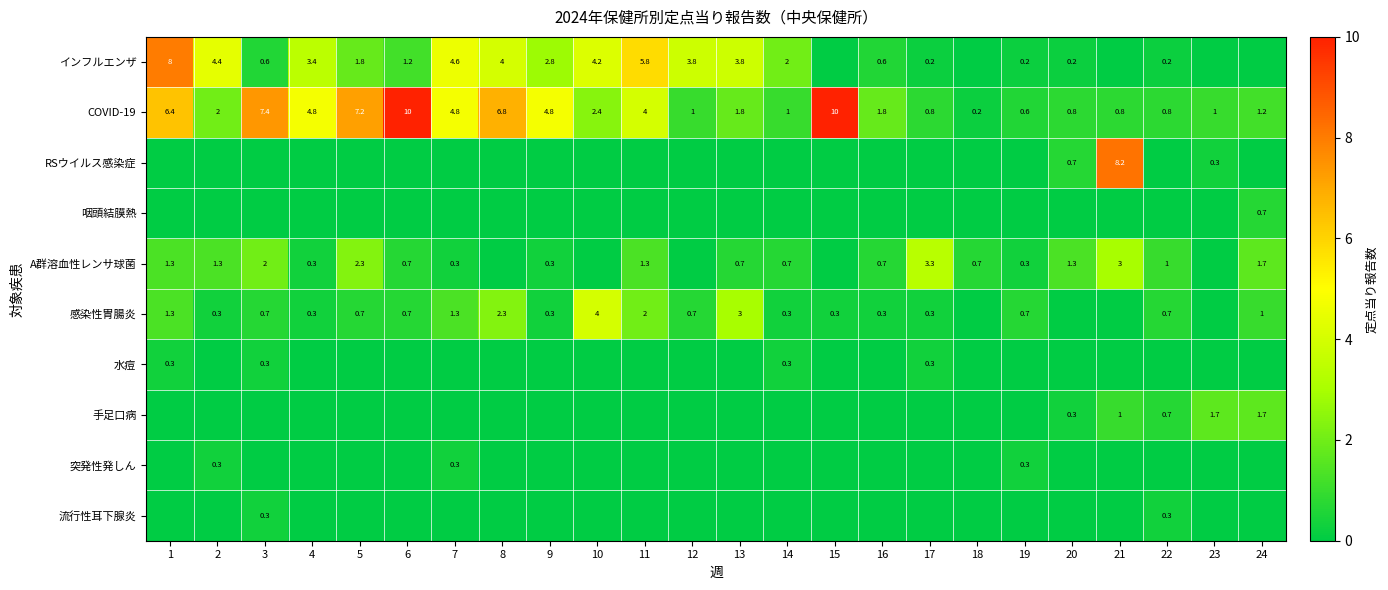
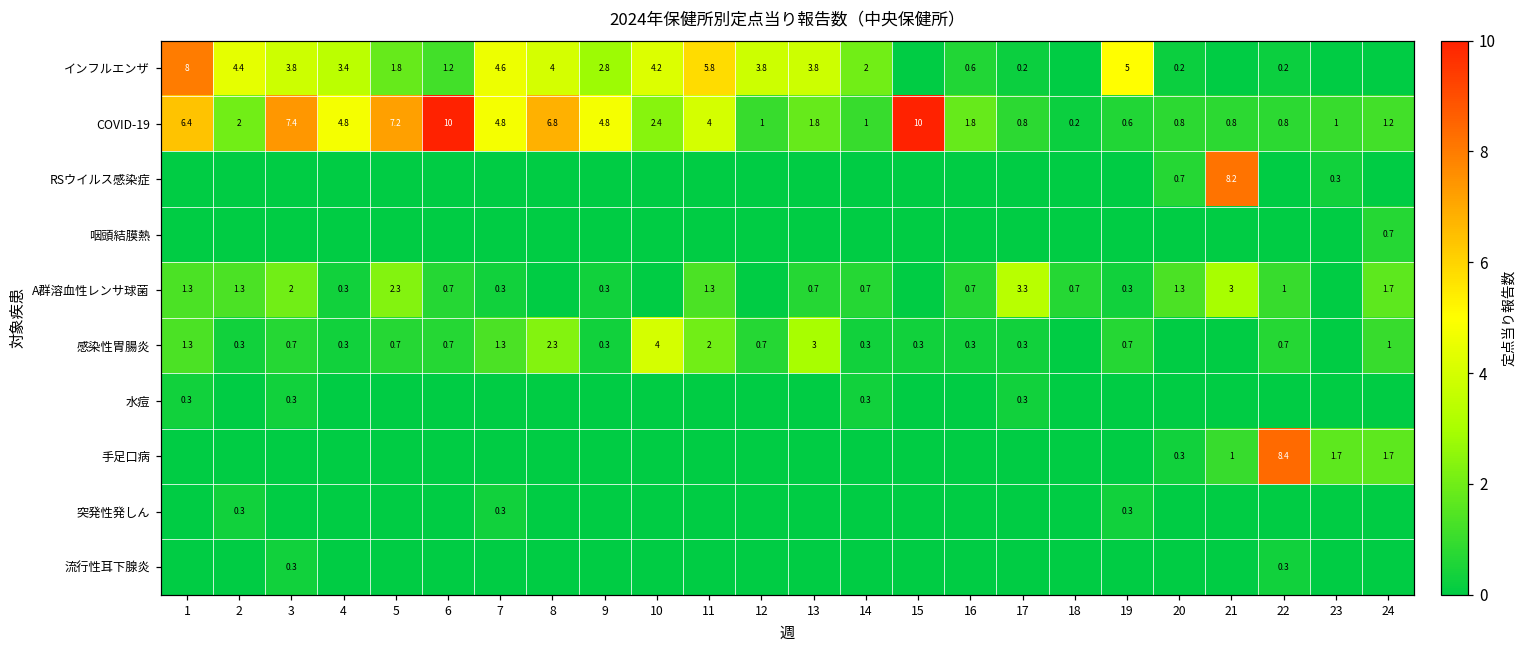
インフルエンザ, 3: 0.6 -> 3.8
インフルエンザ, 19: 0.2 -> 5
手足口病, 22: 0.7 -> 8.4
